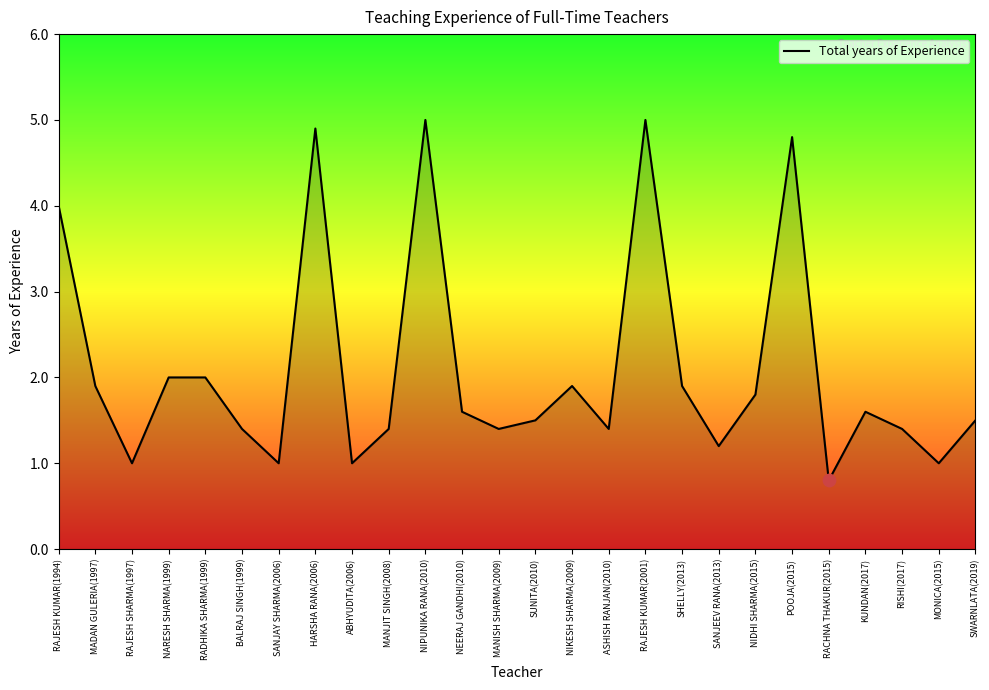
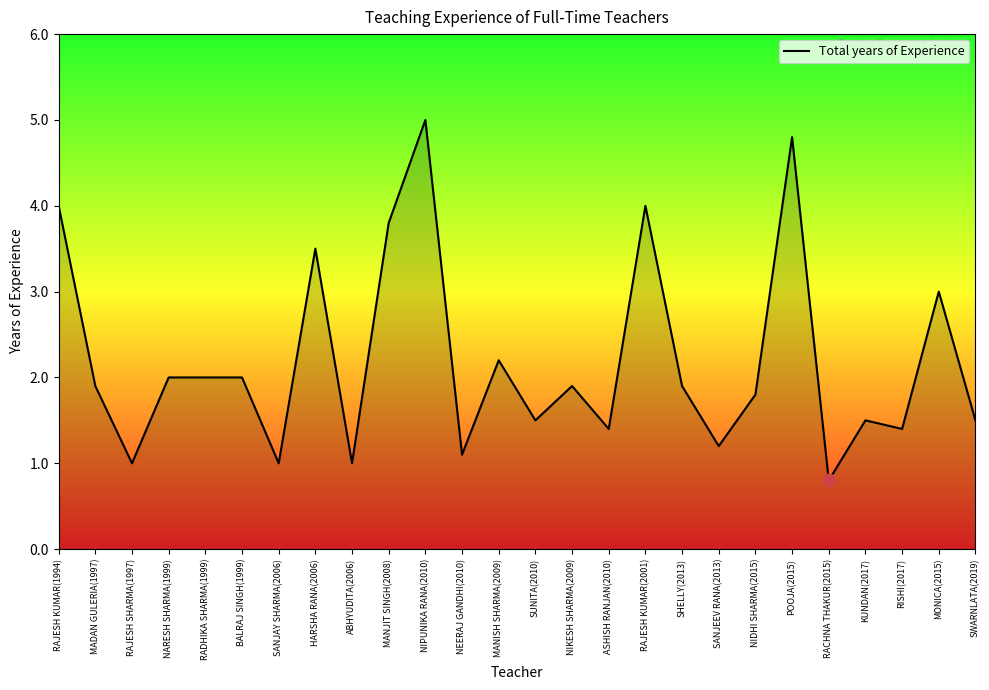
Total years of Experience, BALRAJ SINGH(1999): 1.4 -> 2.0
Total years of Experience, HARSHA RANA(2006): 4.9 -> 3.5
Total years of Experience, MANJIT SINGH(2008): 1.4 -> 3.8
Total years of Experience, NEERAJ GANDHI(2010): 1.6 -> 1.1
Total years of Experience, MANISH SHARMA(2009): 1.4 -> 2.2
Total years of Experience, RAJESH KUMAR(2001): 5 -> 4
Total years of Experience, KUNDAN(2017): 1.6 -> 1.5
Total years of Experience, MONICA(2015): 1 -> 3
